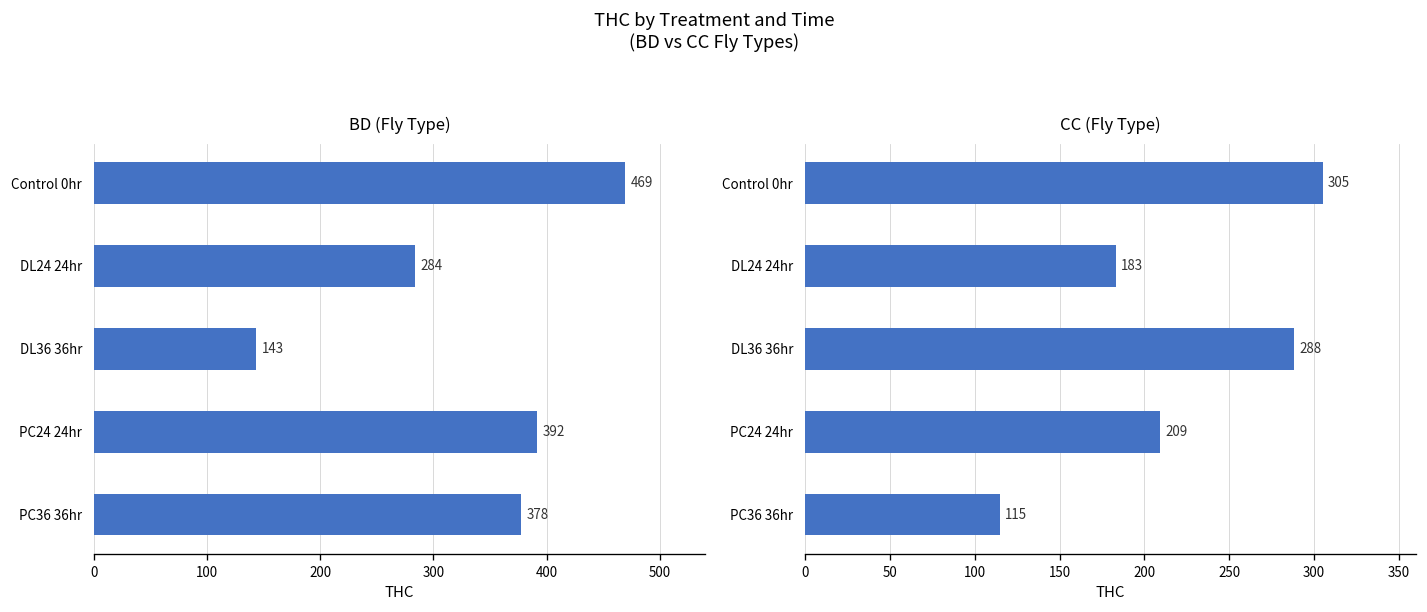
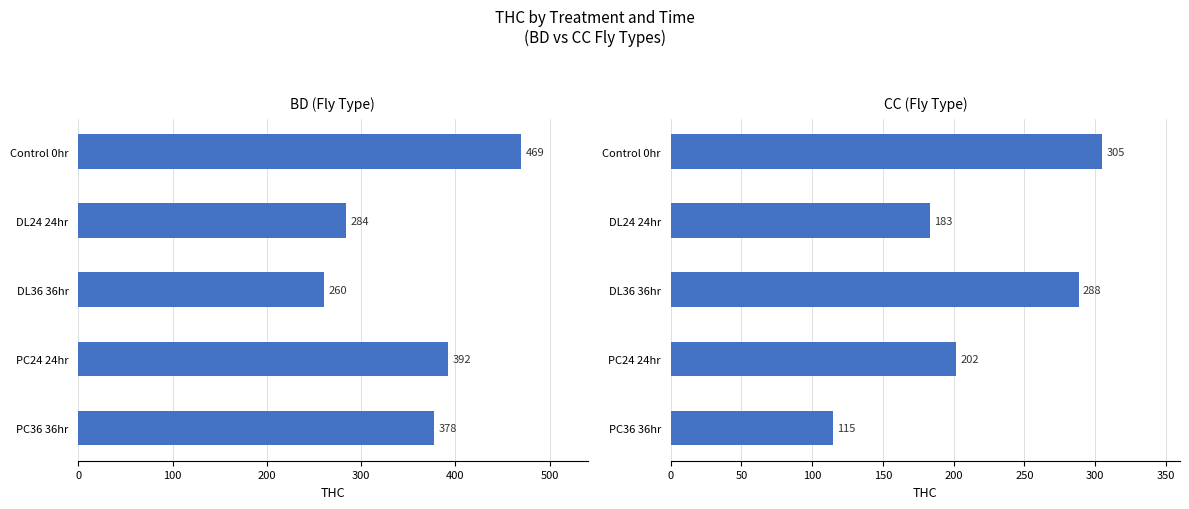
BD (Fly Type), DL36 36hr: 143 -> 260
CC (Fly Type), PC24 24hr: 209 -> 202
